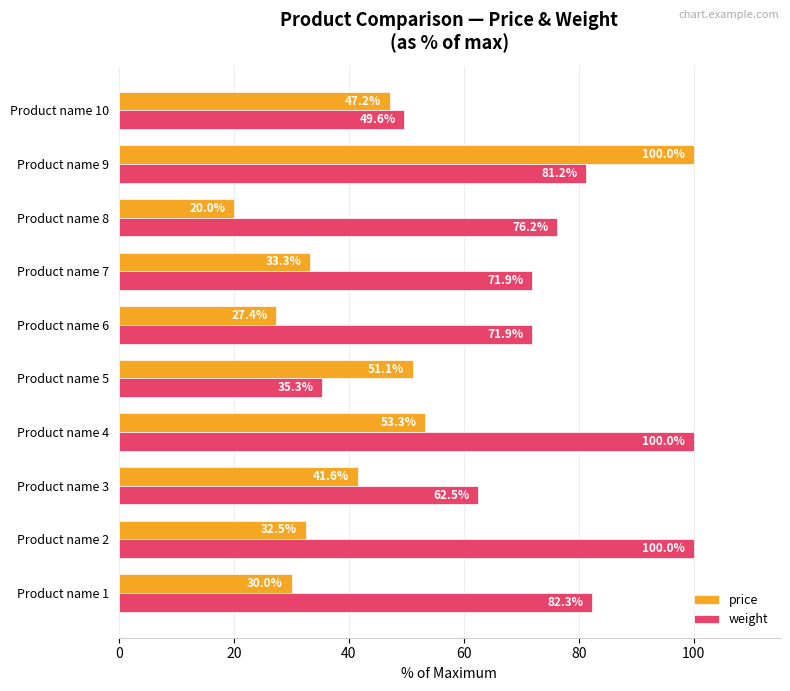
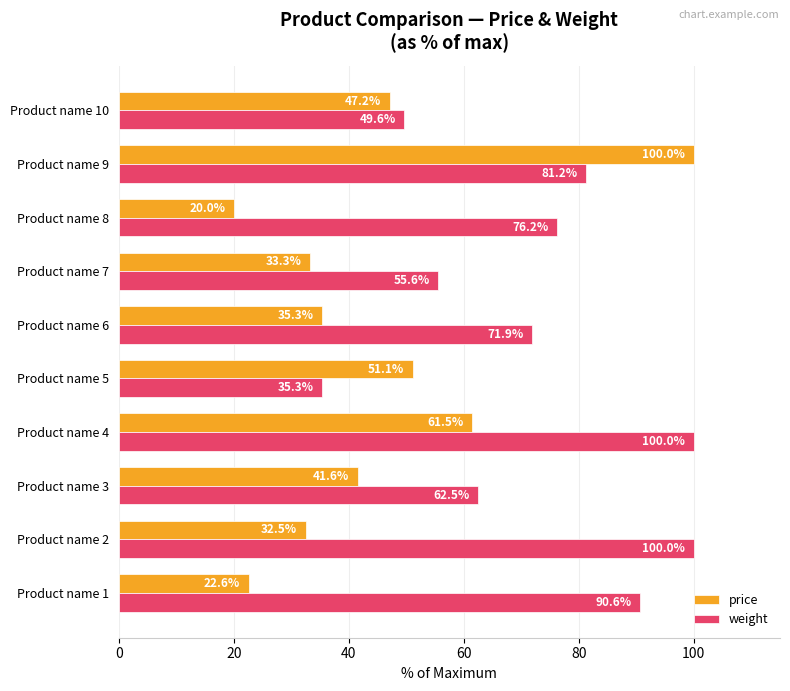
weight, Product name 7: 71.9% -> 55.6%
price, Product name 6: 27.4% -> 35.3%
price, Product name 4: 53.3% -> 61.5%
price, Product name 1: 30.0% -> 22.6%
weight, Product name 1: 82.3% -> 90.6%
